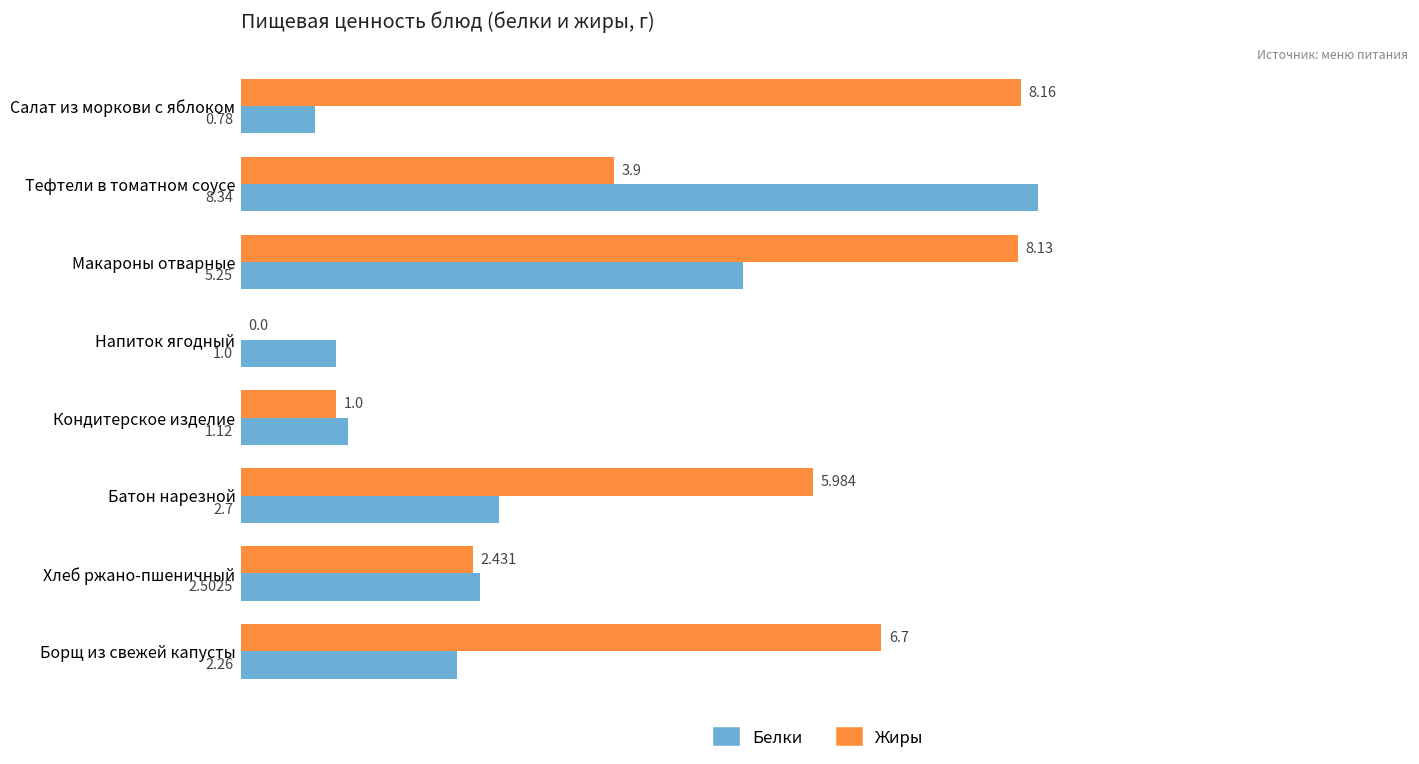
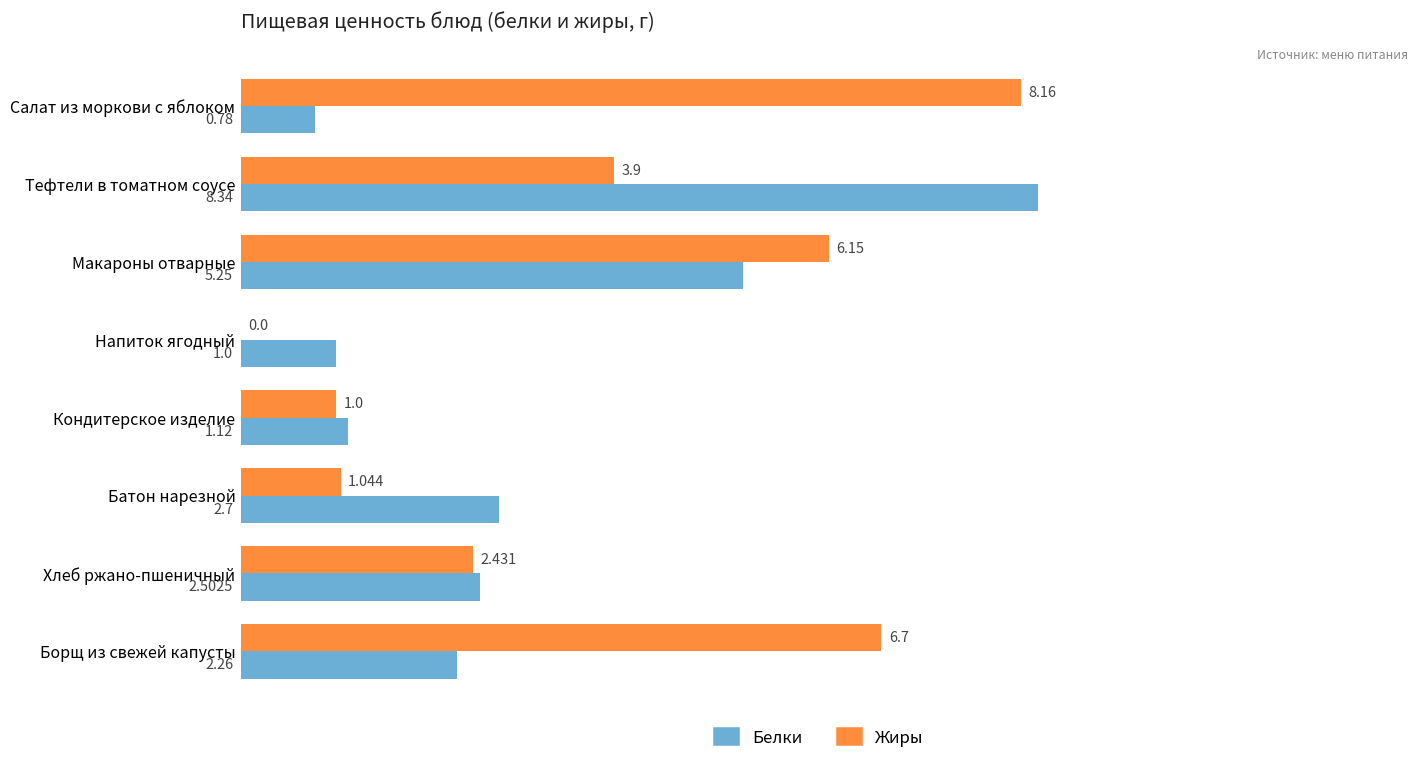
Жиры, Макароны отварные: 8.13 -> 6.15
Жиры, Батон нарезной: 5.984 -> 1.044
